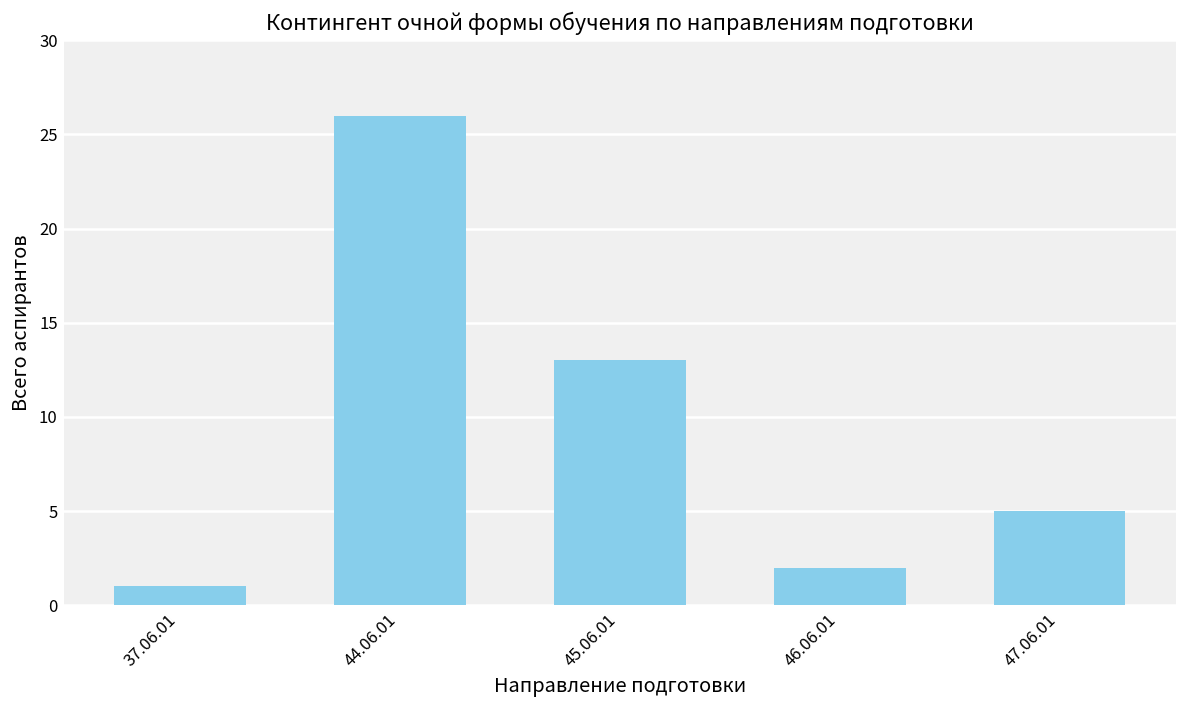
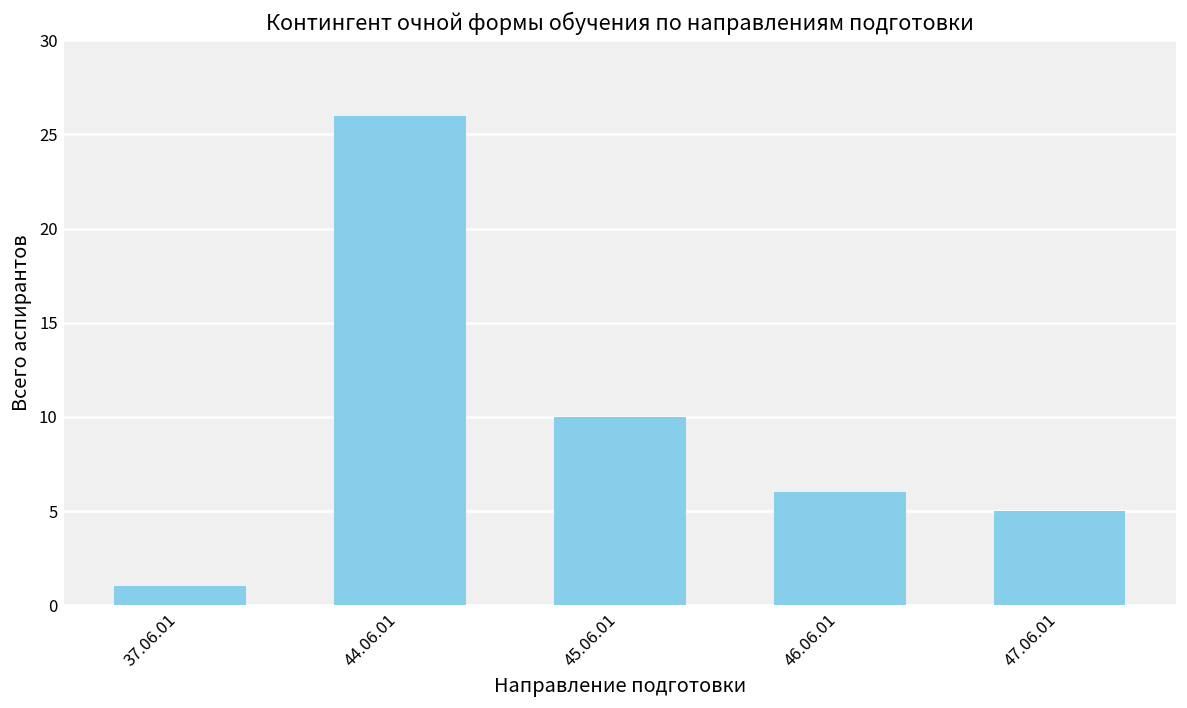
45.06.01: 13 -> 10
46.06.01: 2 -> 6
